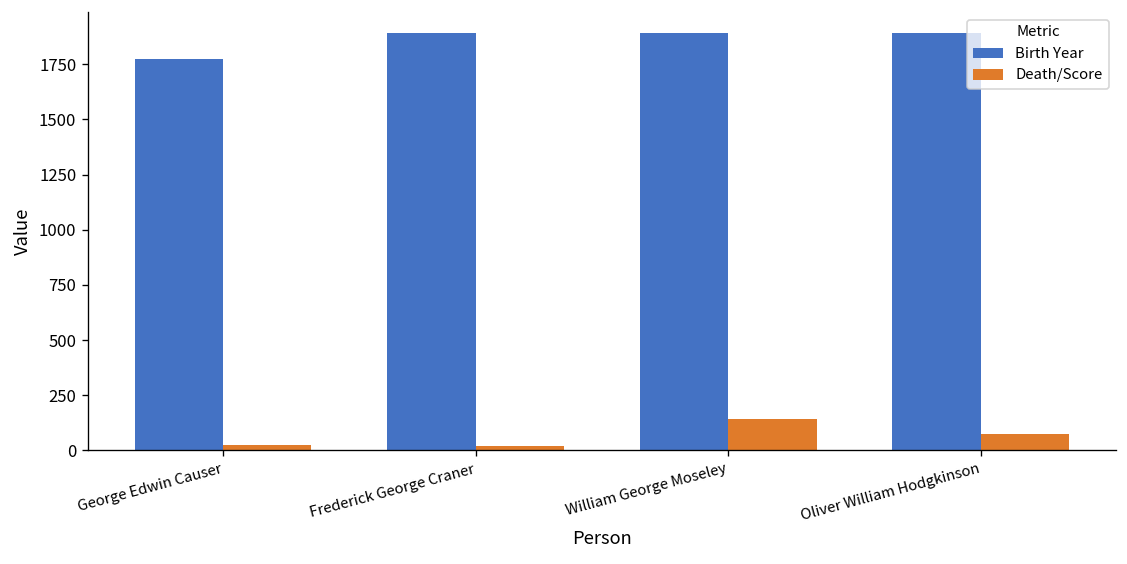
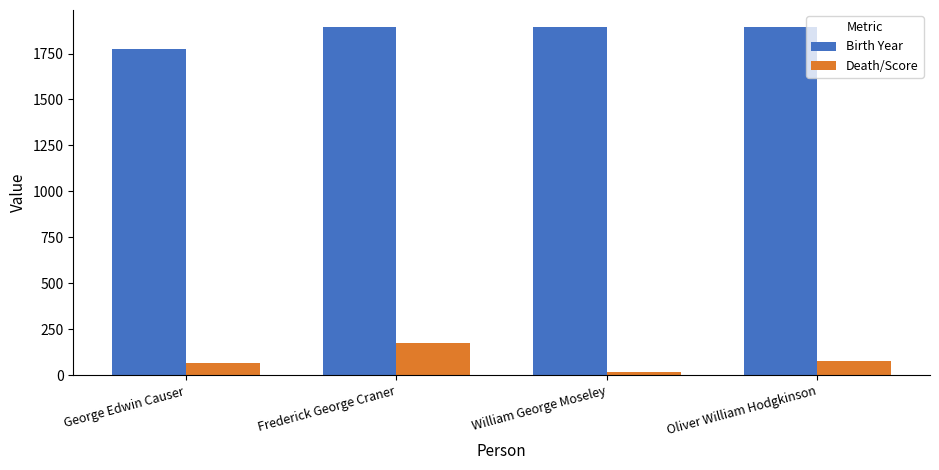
Death/Score, George Edwin Causer: 20 -> 70
Death/Score, Frederick George Craner: 20 -> 180
Death/Score, William George Moseley: 140 -> 20
